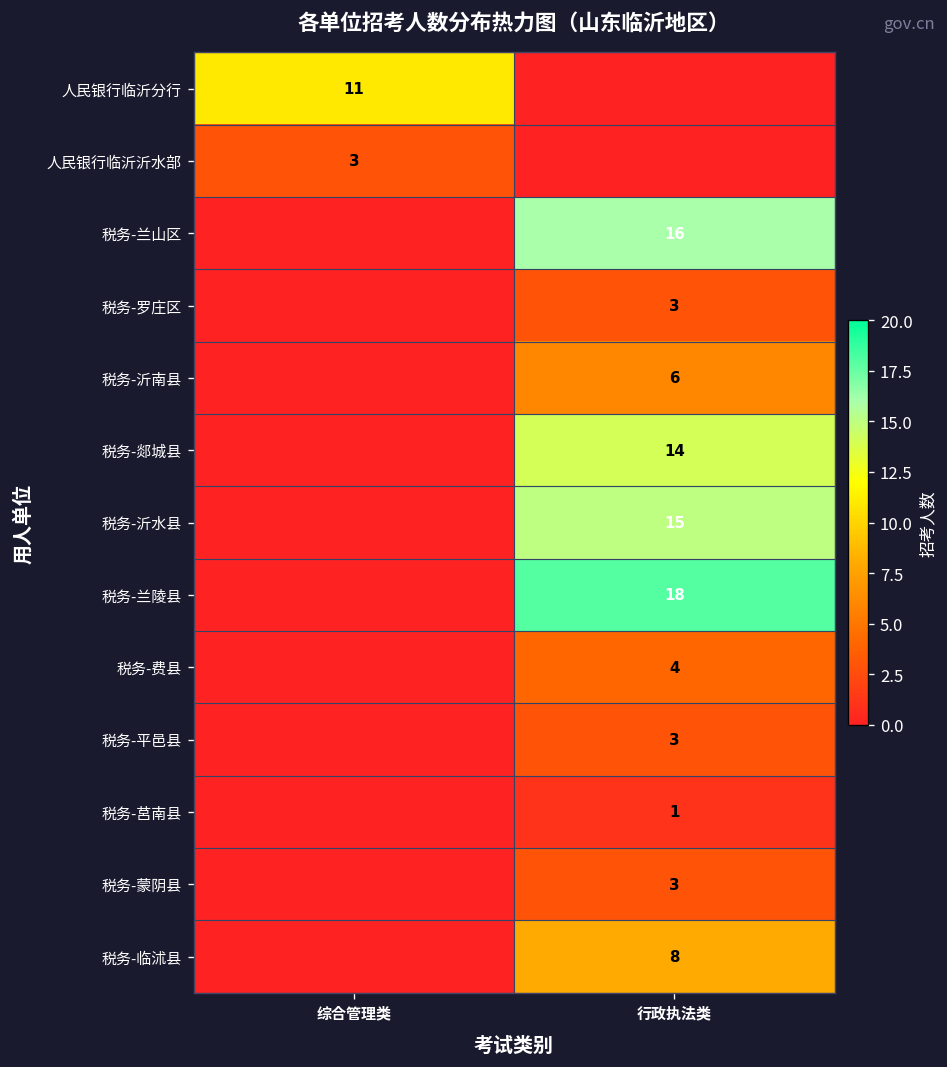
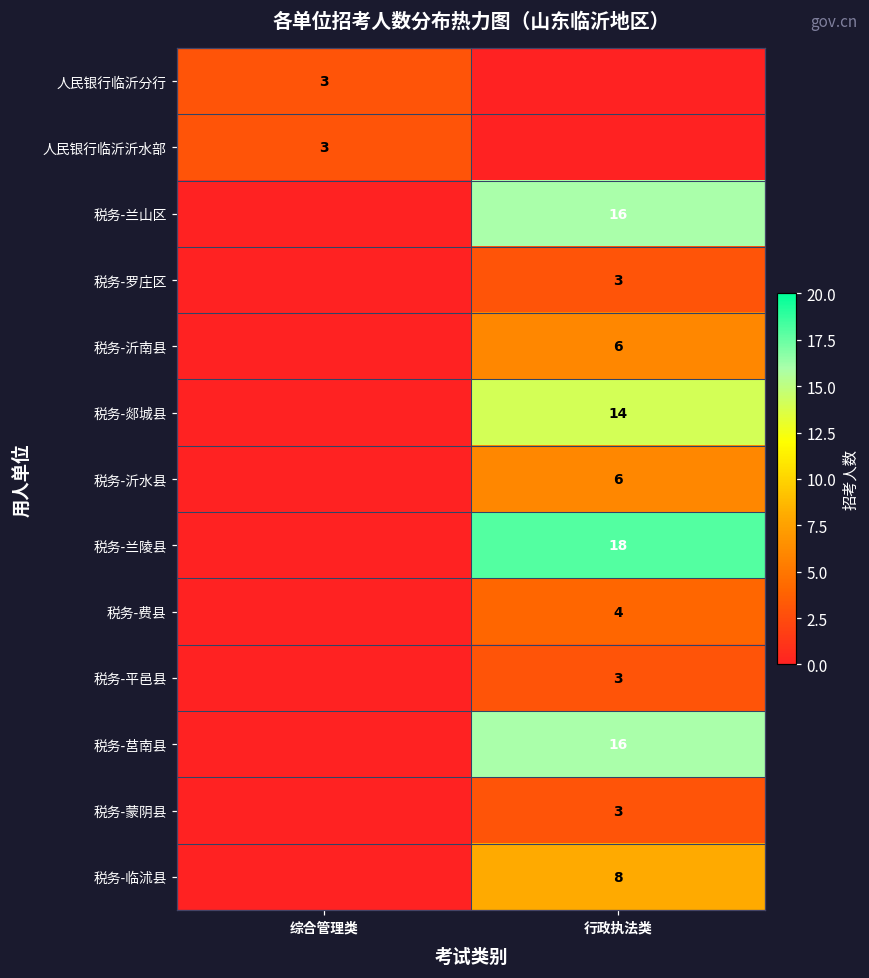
人民银行临沂分行, 综合管理类: 11 -> 3
税务-沂水县, 行政执法类: 15 -> 6
税务-莒南县, 行政执法类: 1 -> 16
